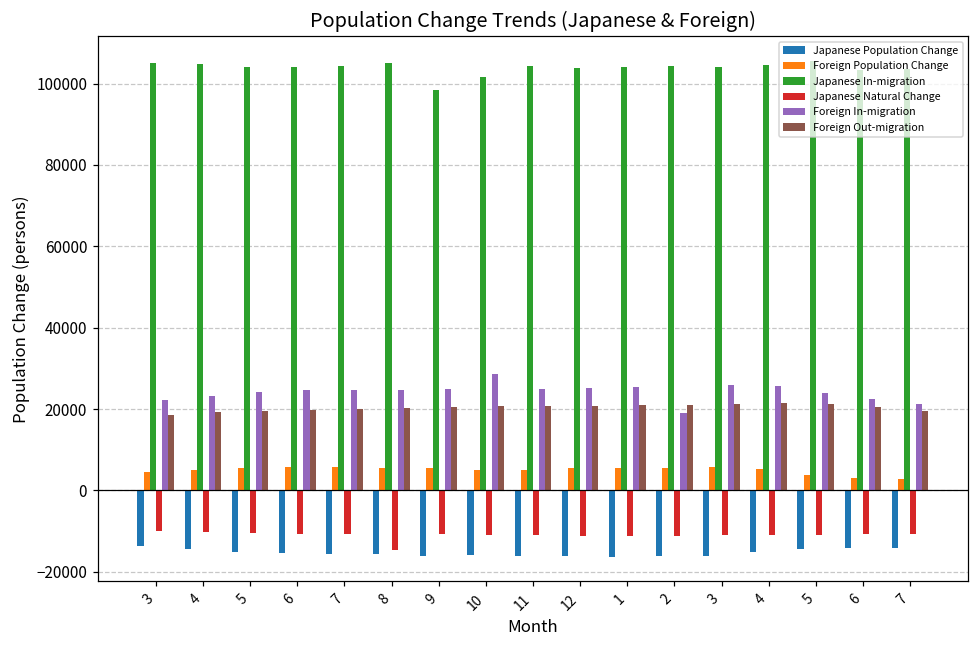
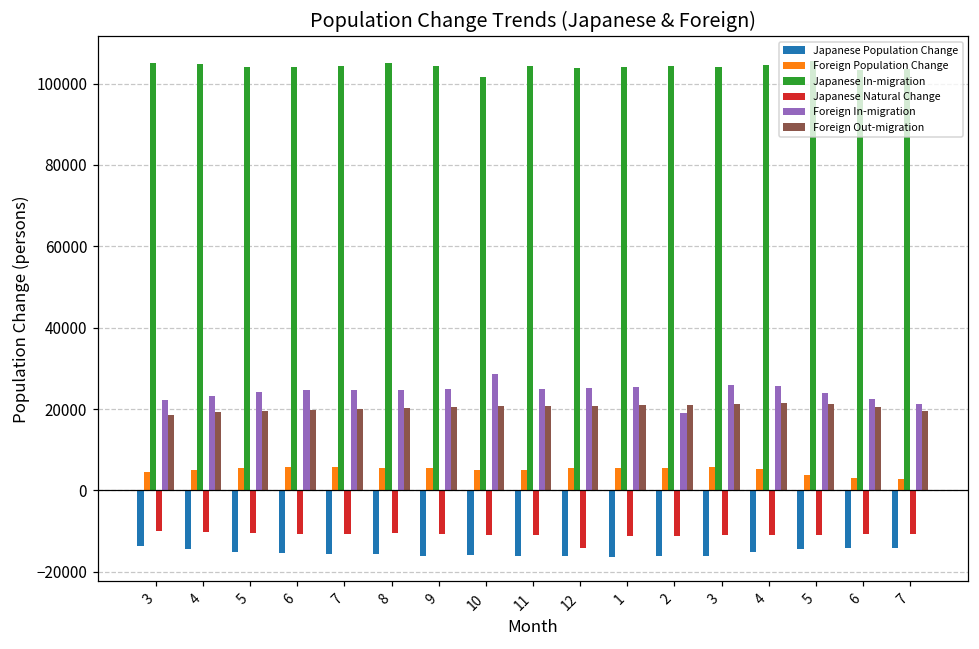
Japanese Natural Change, 8: -15000 -> -11000
Japanese In-migration, 9: 98000 -> 104000
Japanese Natural Change, 12: -11000 -> -14000
